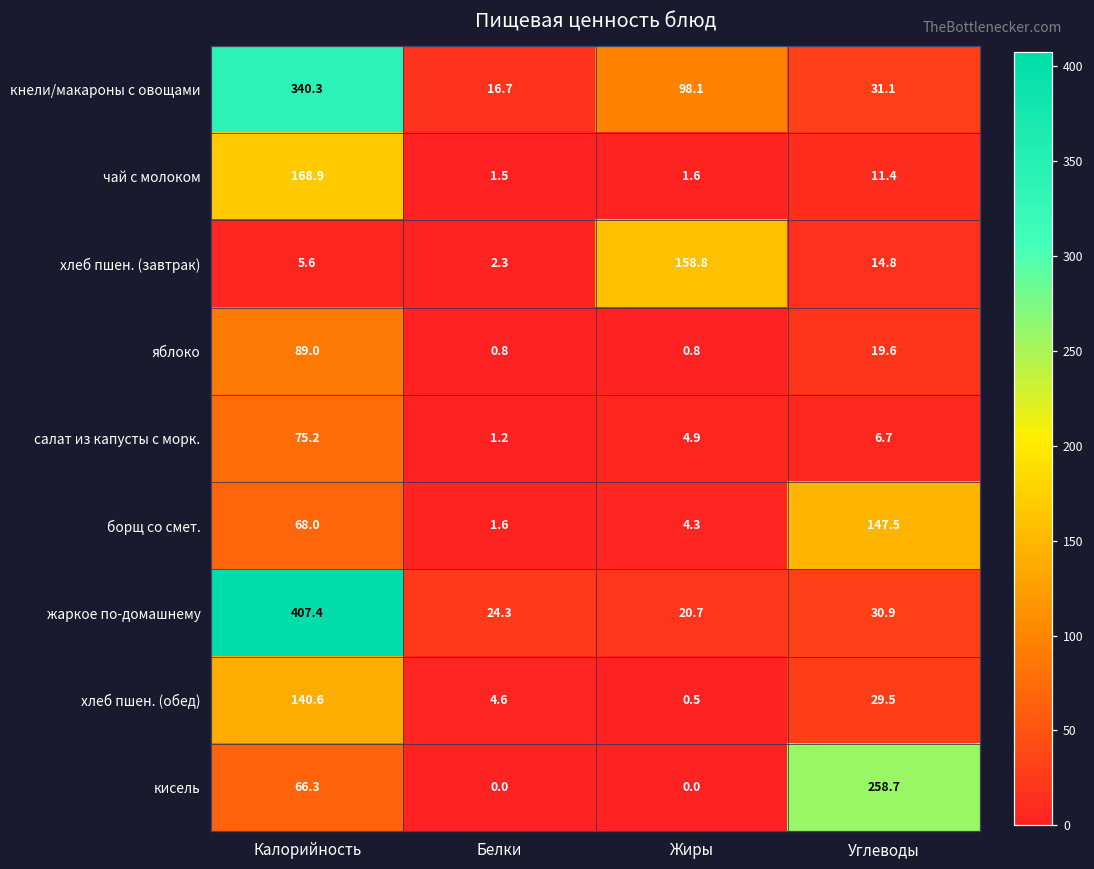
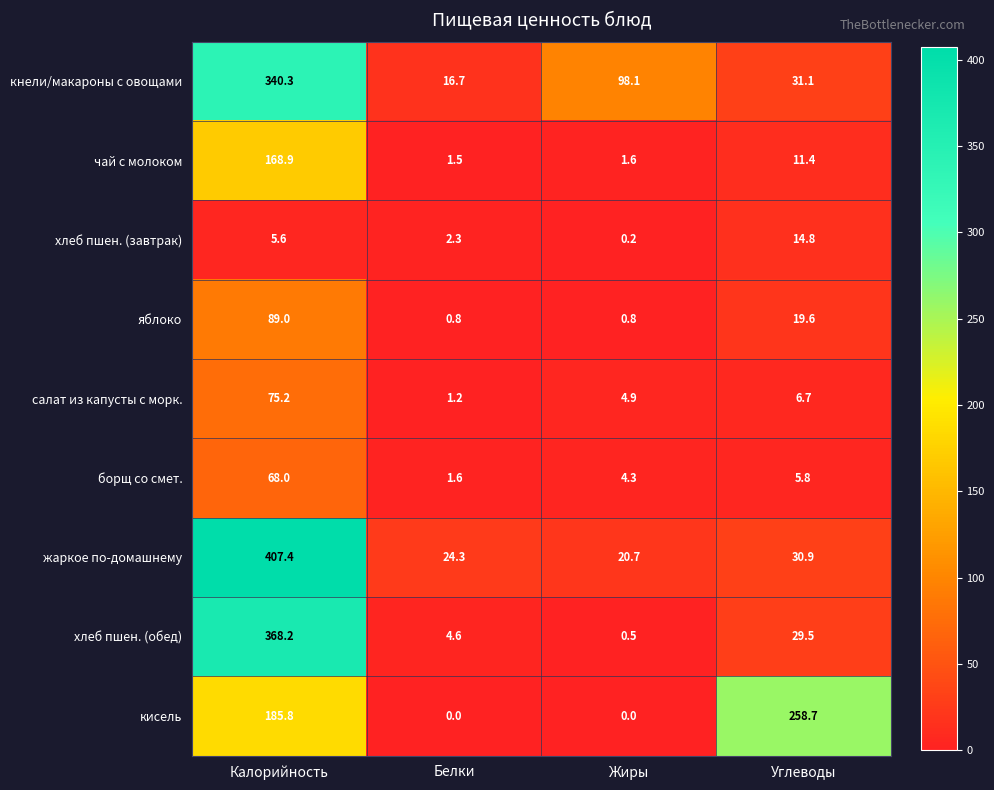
хлеб пшен. (завтрак), Жиры: 158.8 -> 0.2
борщ со смет., Углеводы: 147.5 -> 5.8
хлеб пшен. (обед), Калорийность: 140.6 -> 368.2
кисель, Калорийность: 66.3 -> 185.8
